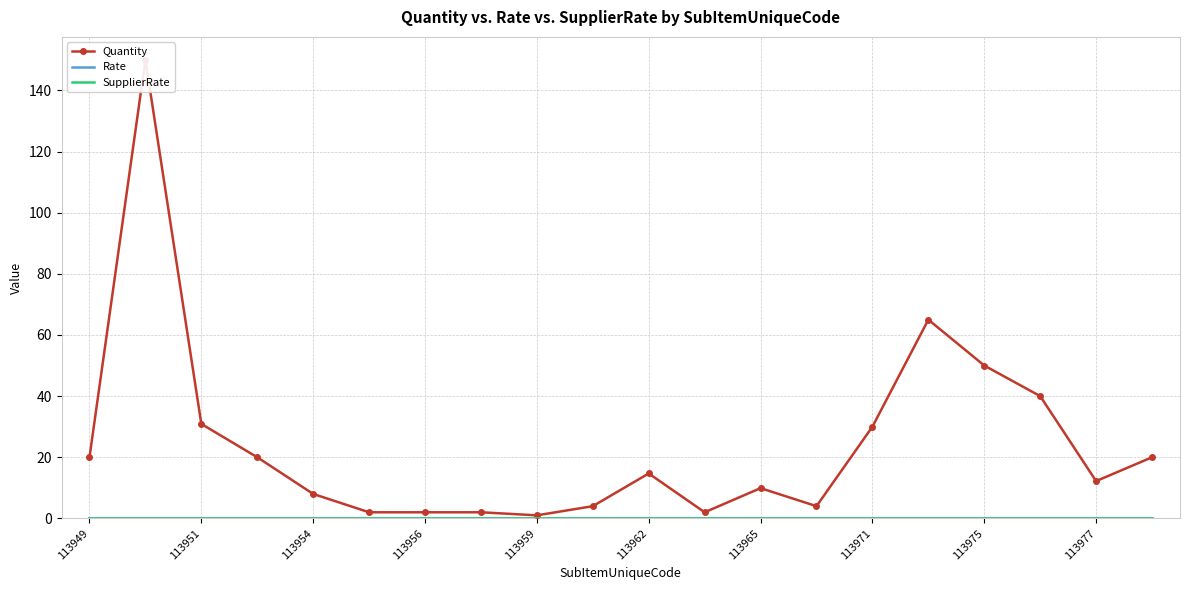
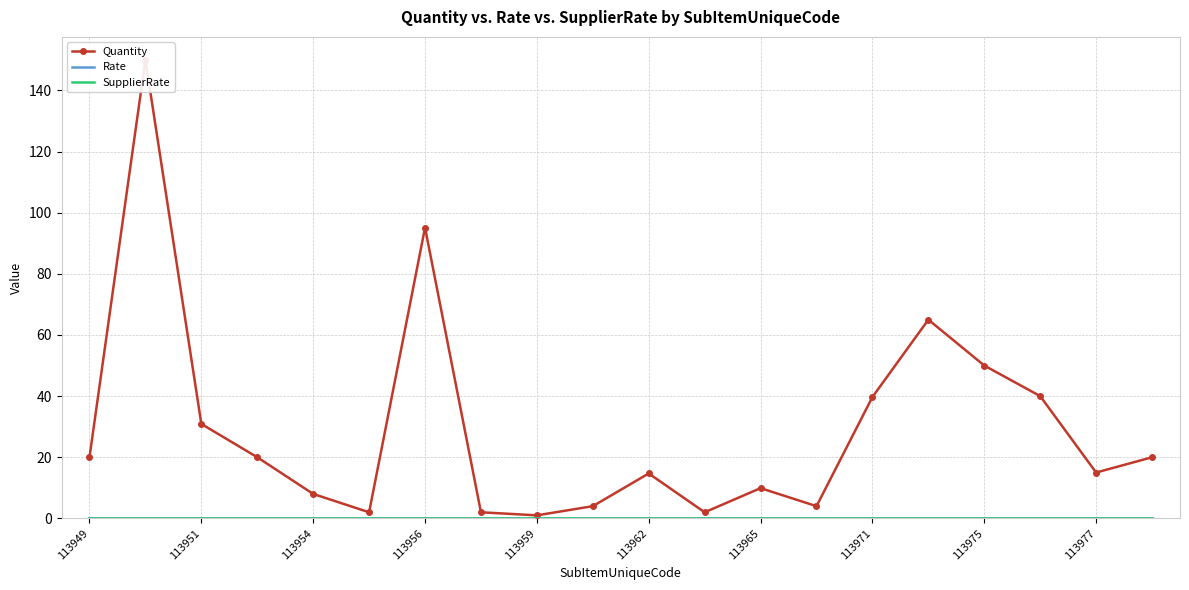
Quantity, 113956: 2 -> 95
Quantity, 113971: 30 -> 40
Quantity, 113977: 12 -> 15
